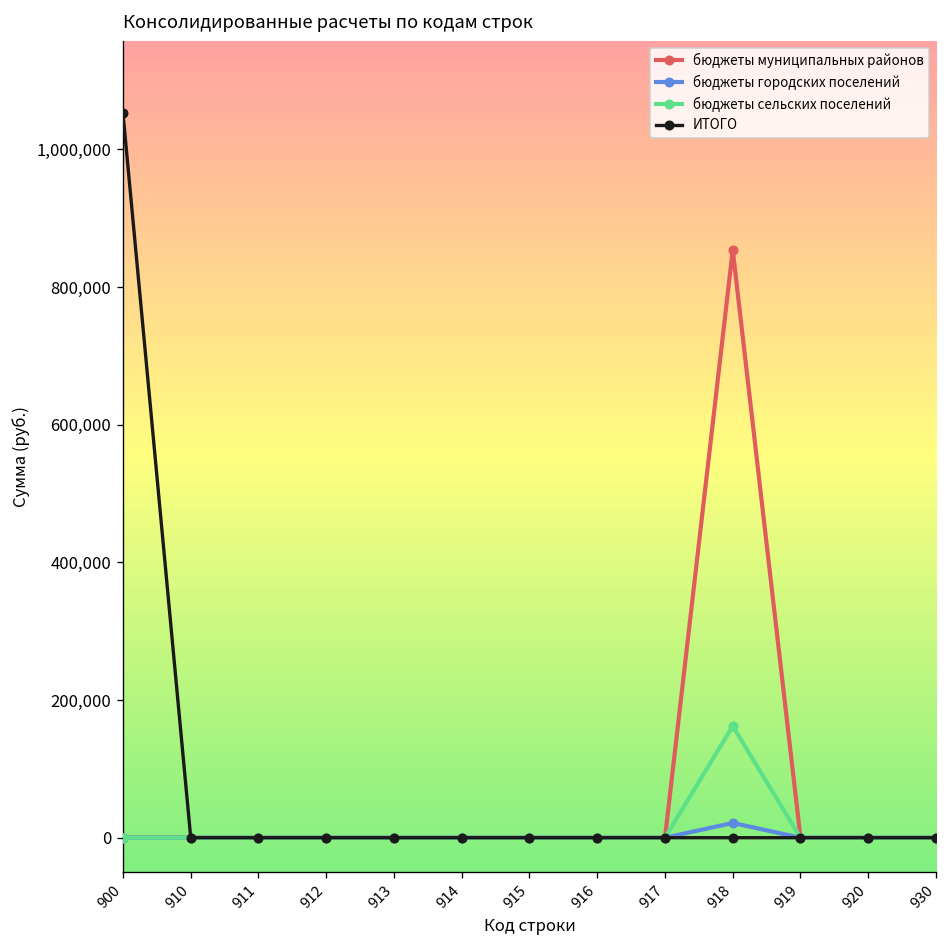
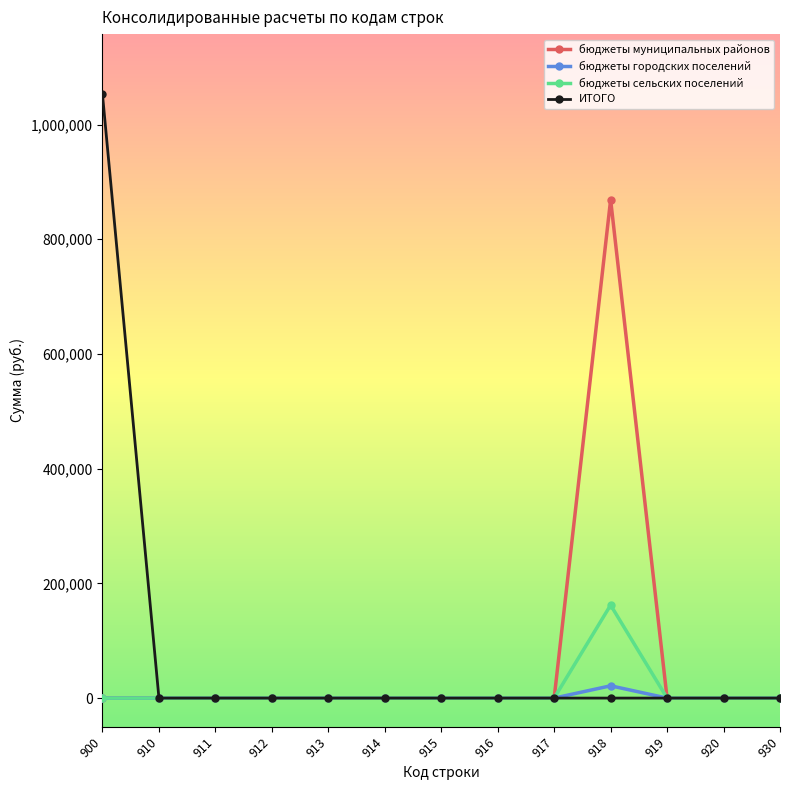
бюджеты муниципальных районов, 918: 850,000 -> 870,000
